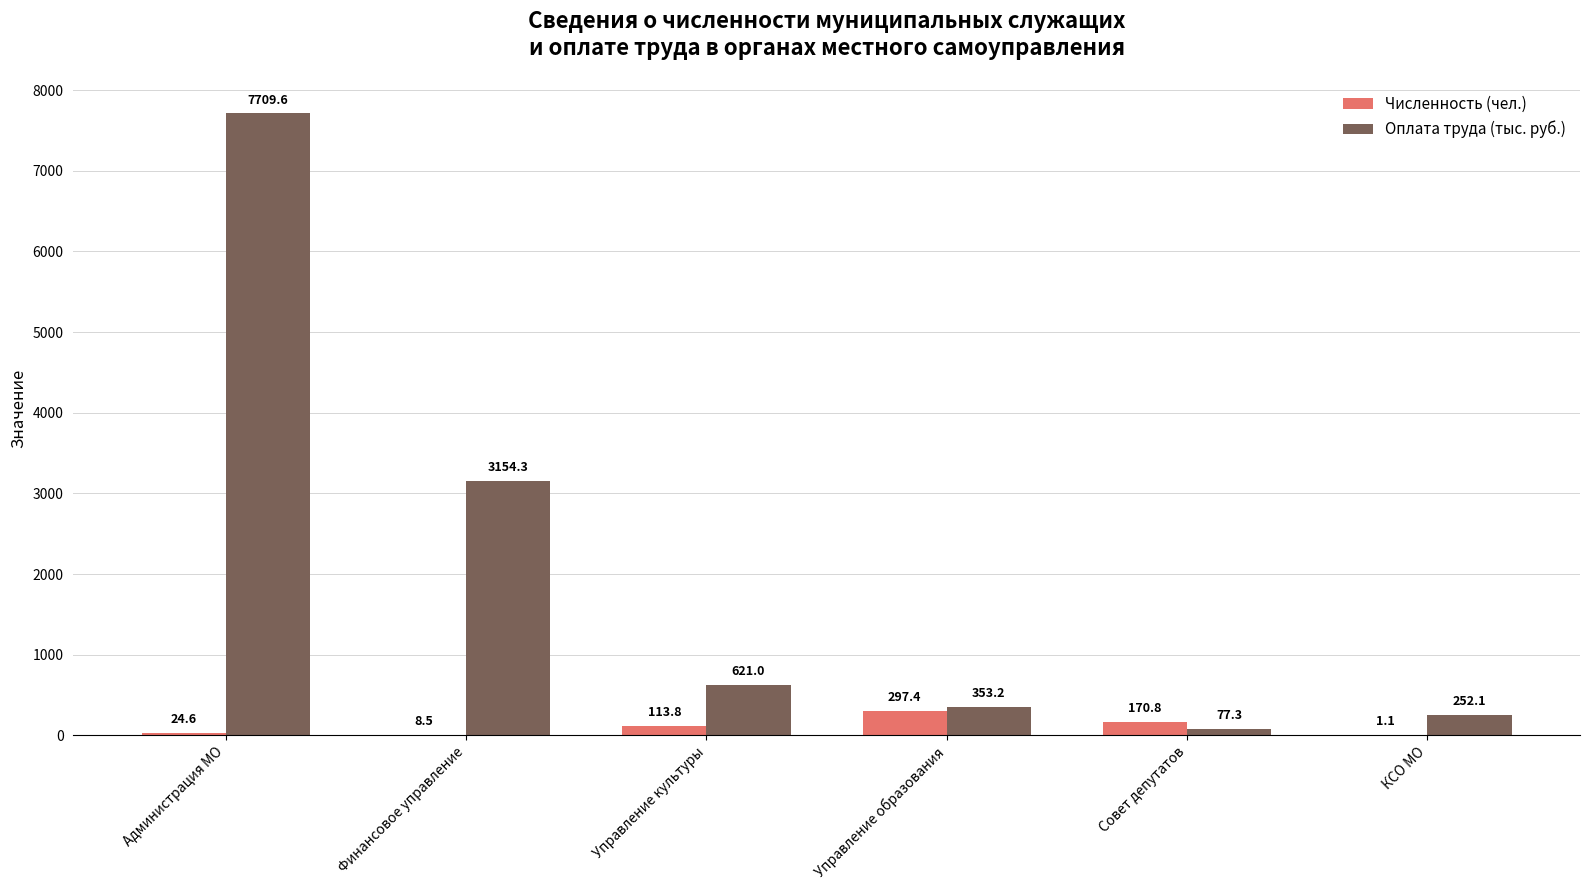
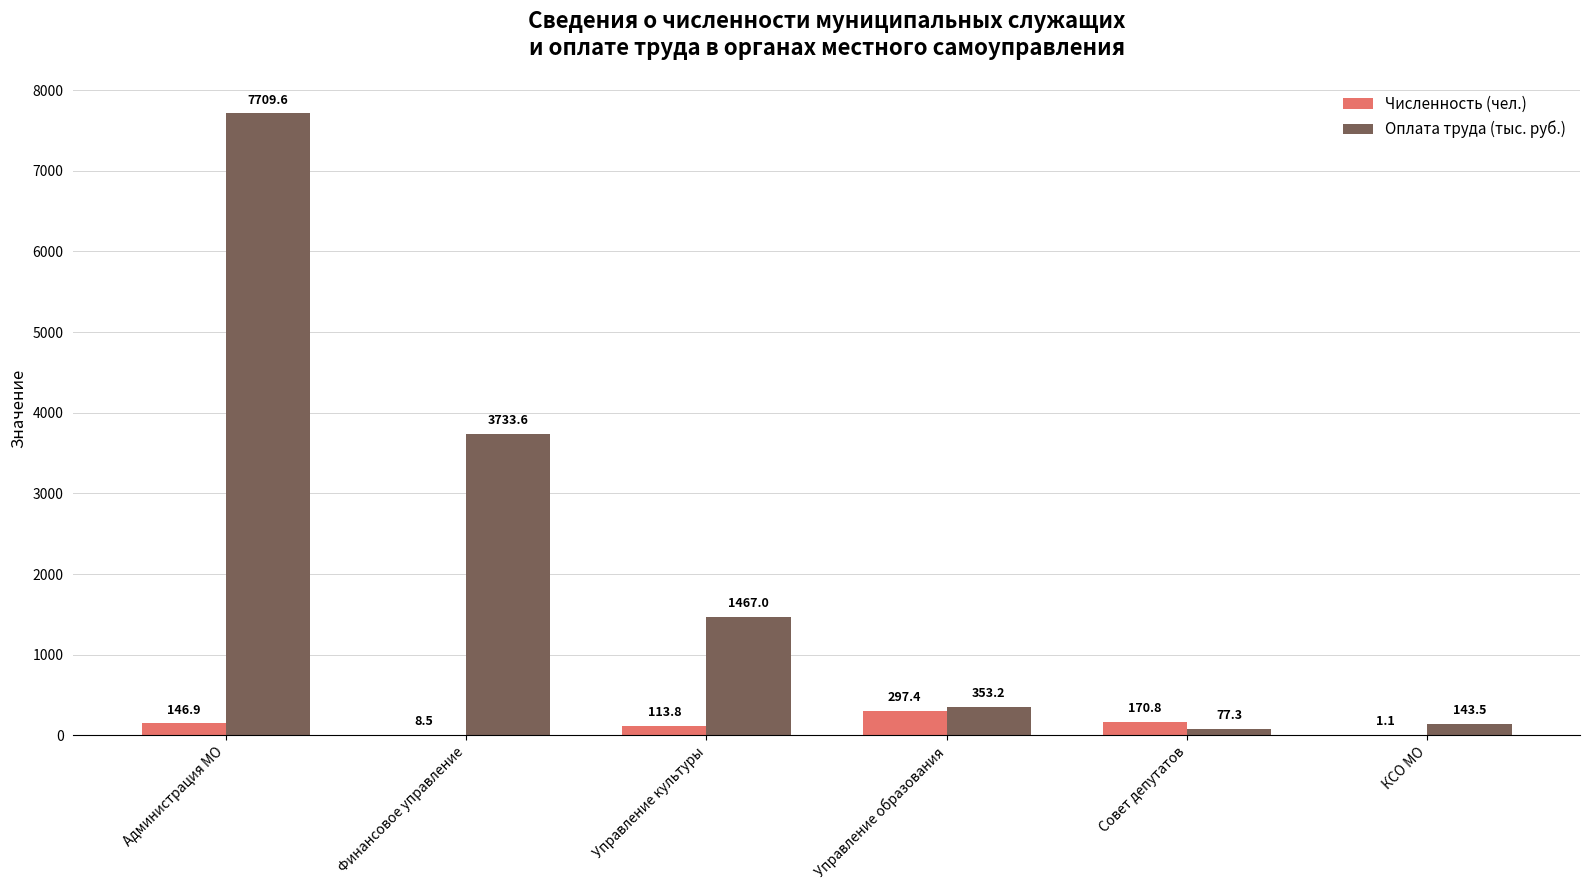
Численность (чел.), Администрация МО: 24.6 -> 146.9
Оплата труда (тыс. руб.), Финансовое управление: 3154.3 -> 3733.6
Оплата труда (тыс. руб.), Управление культуры: 621.0 -> 1467.0
Оплата труда (тыс. руб.), КСО МО: 252.1 -> 143.5
